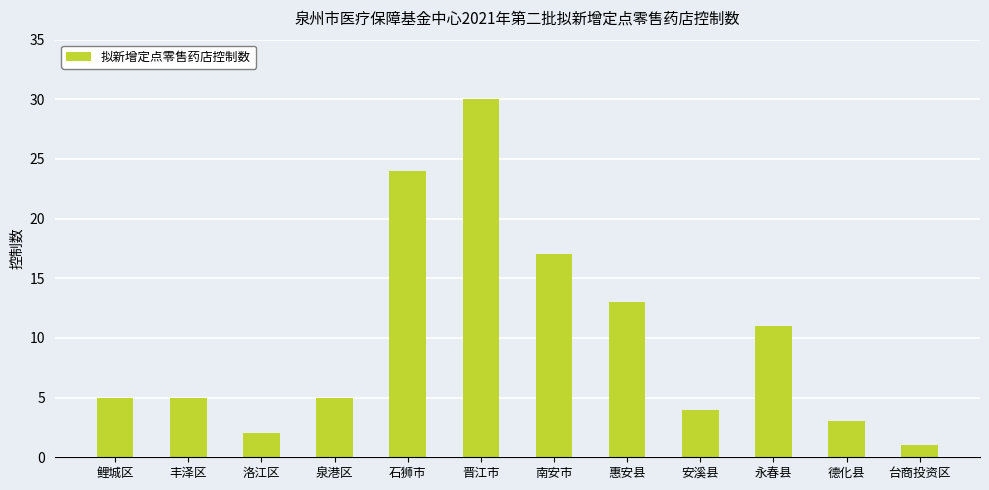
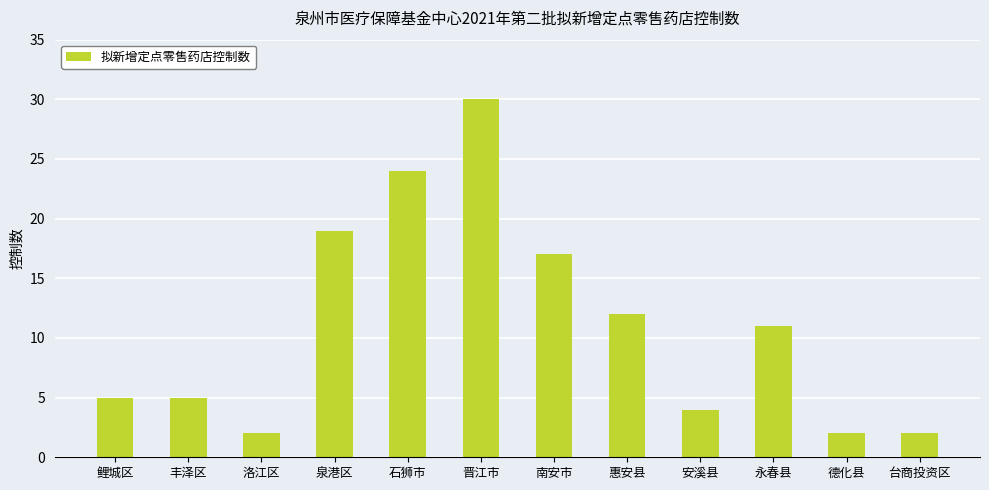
泉港区: 5 -> 19
惠安县: 13 -> 12
德化县: 3 -> 2
台商投资区: 1 -> 2
